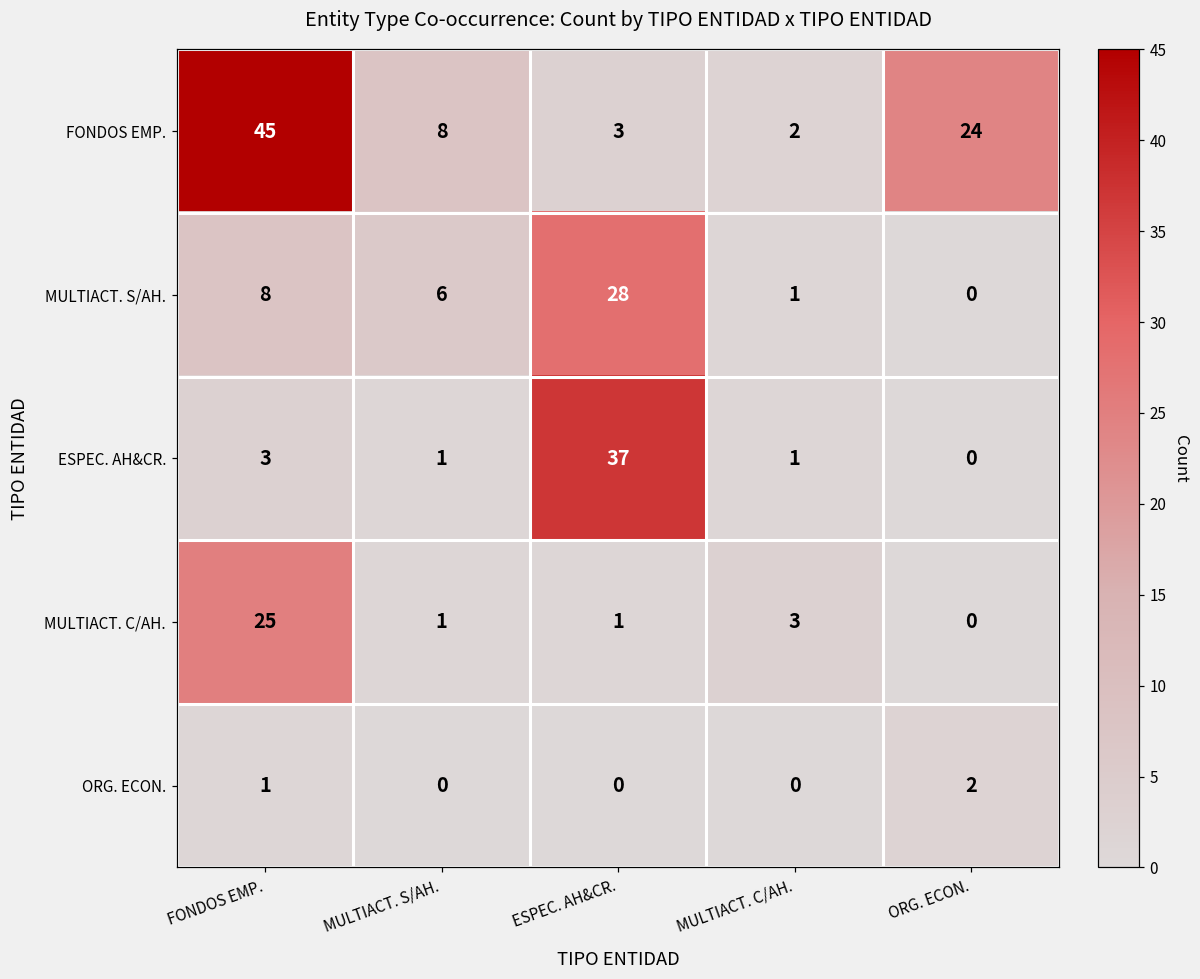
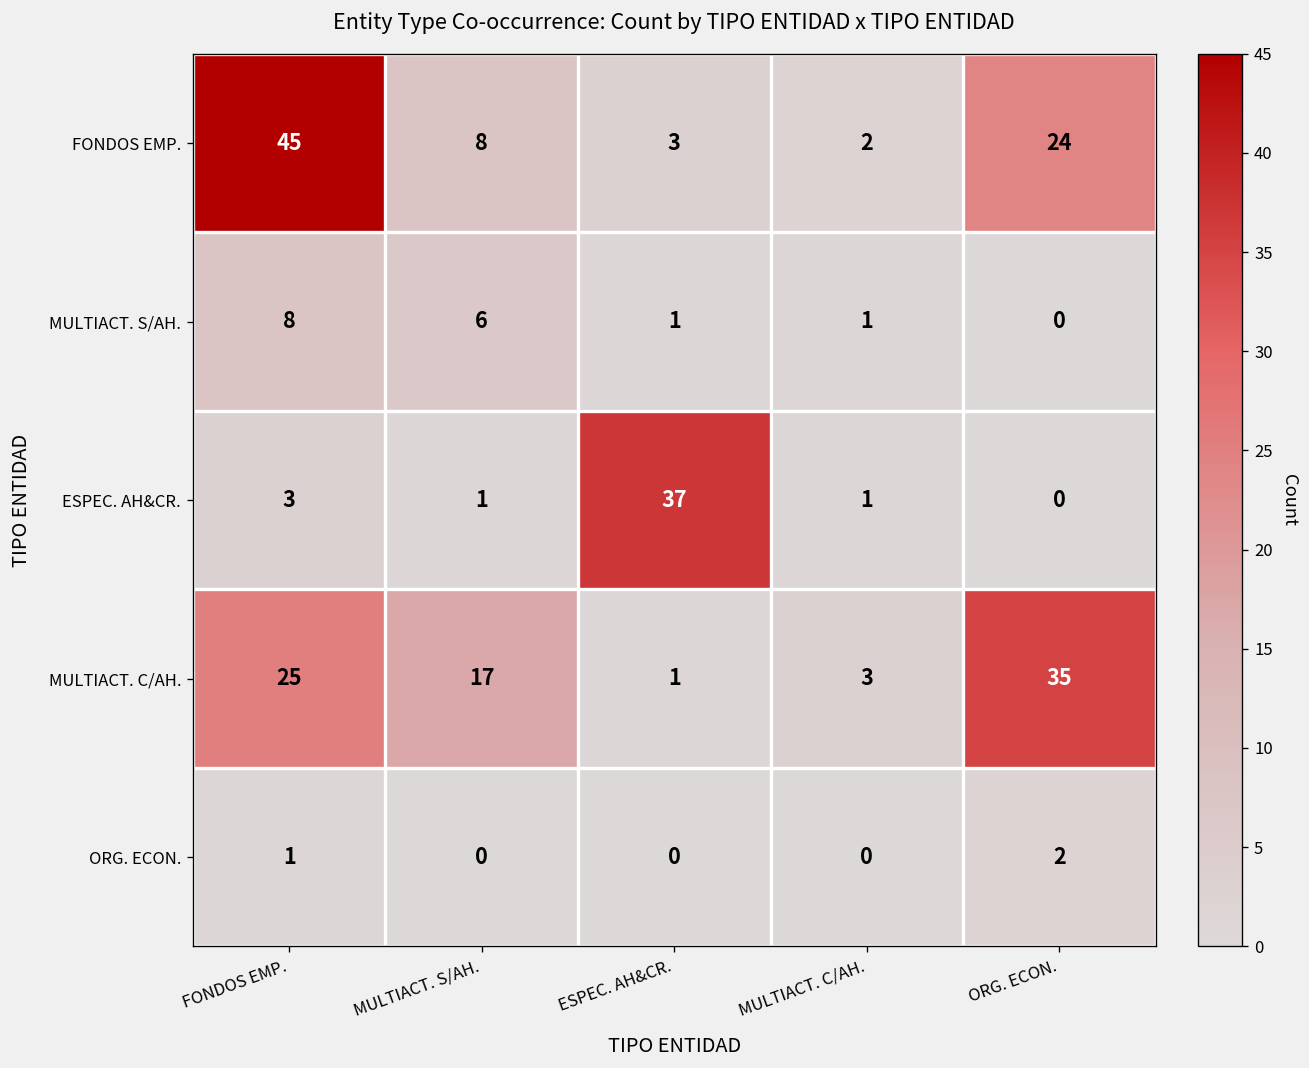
MULTIACT. S/AH., ESPEC. AH&CR.: 28 -> 1
MULTIACT. C/AH., MULTIACT. S/AH.: 1 -> 17
MULTIACT. C/AH., ORG. ECON.: 0 -> 35
